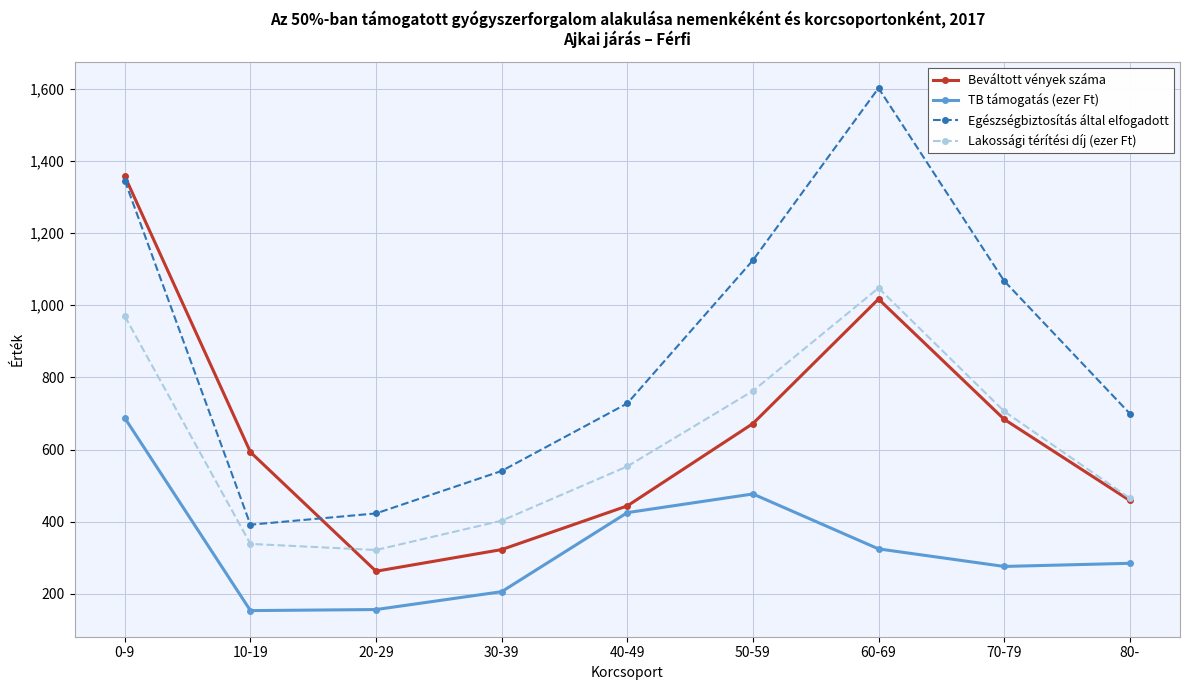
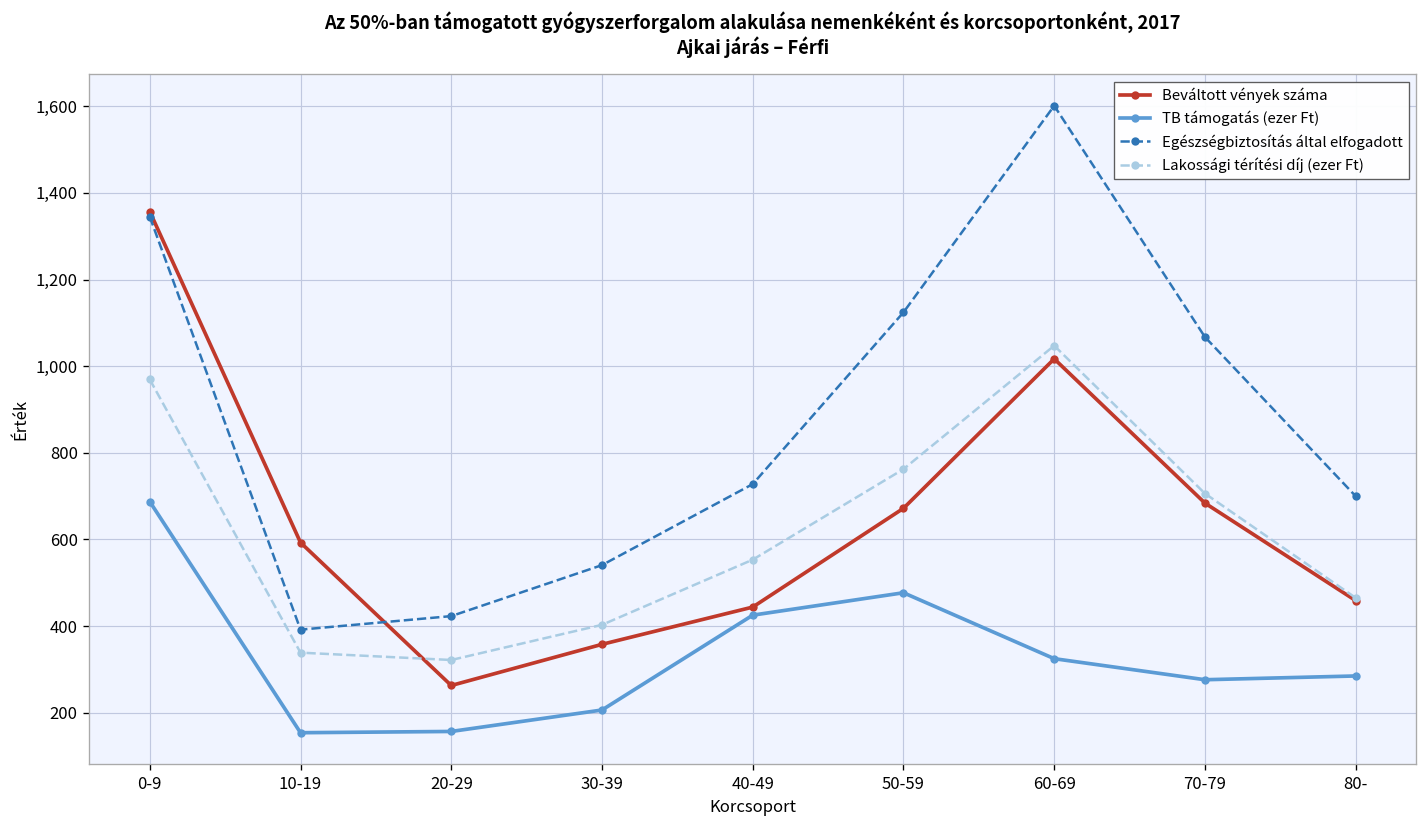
Beváltott vények száma, 30-39: 320 -> 360
